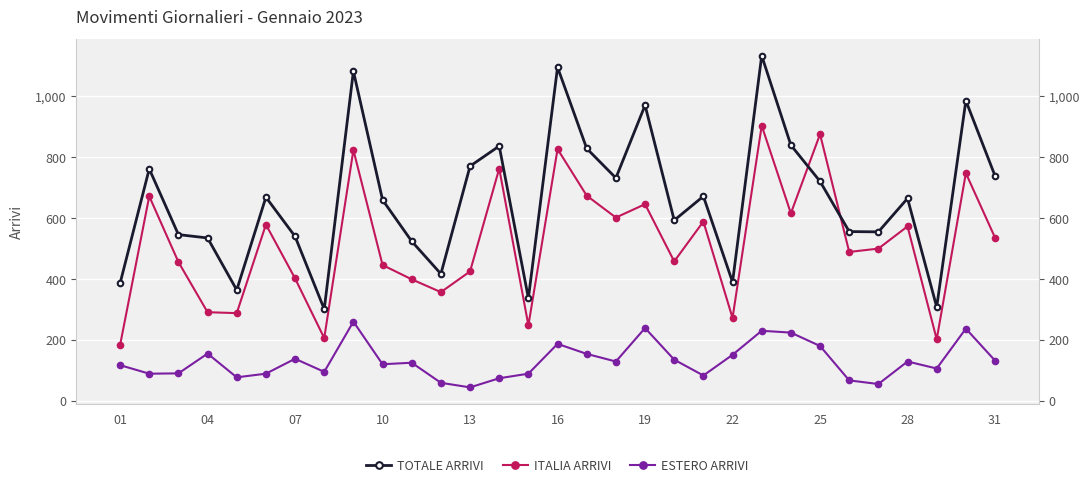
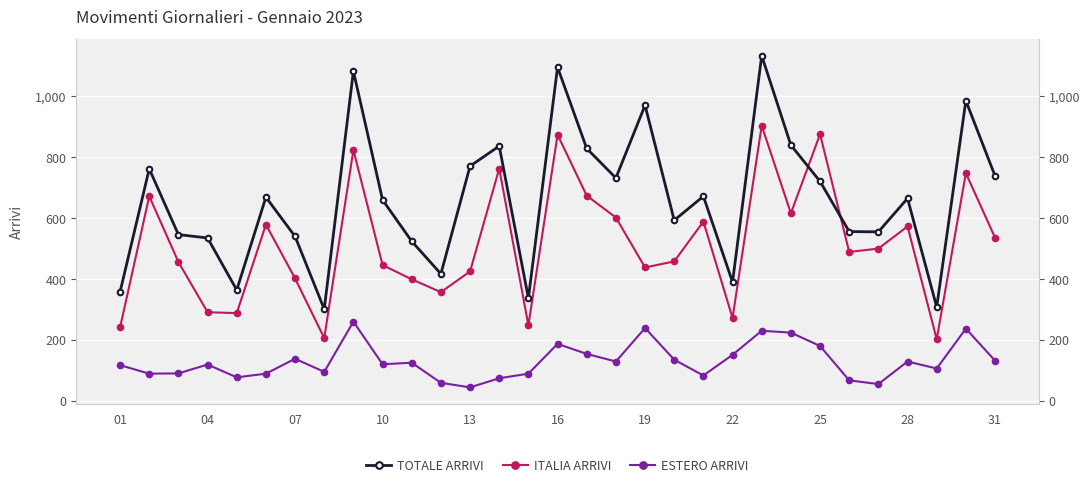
TOTALE ARRIVI, 01: 390 -> 360
ITALIA ARRIVI, 01: 180 -> 240
ESTERO ARRIVI, 04: 160 -> 120
ITALIA ARRIVI, 16: 830 -> 870
ITALIA ARRIVI, 19: 650 -> 440
